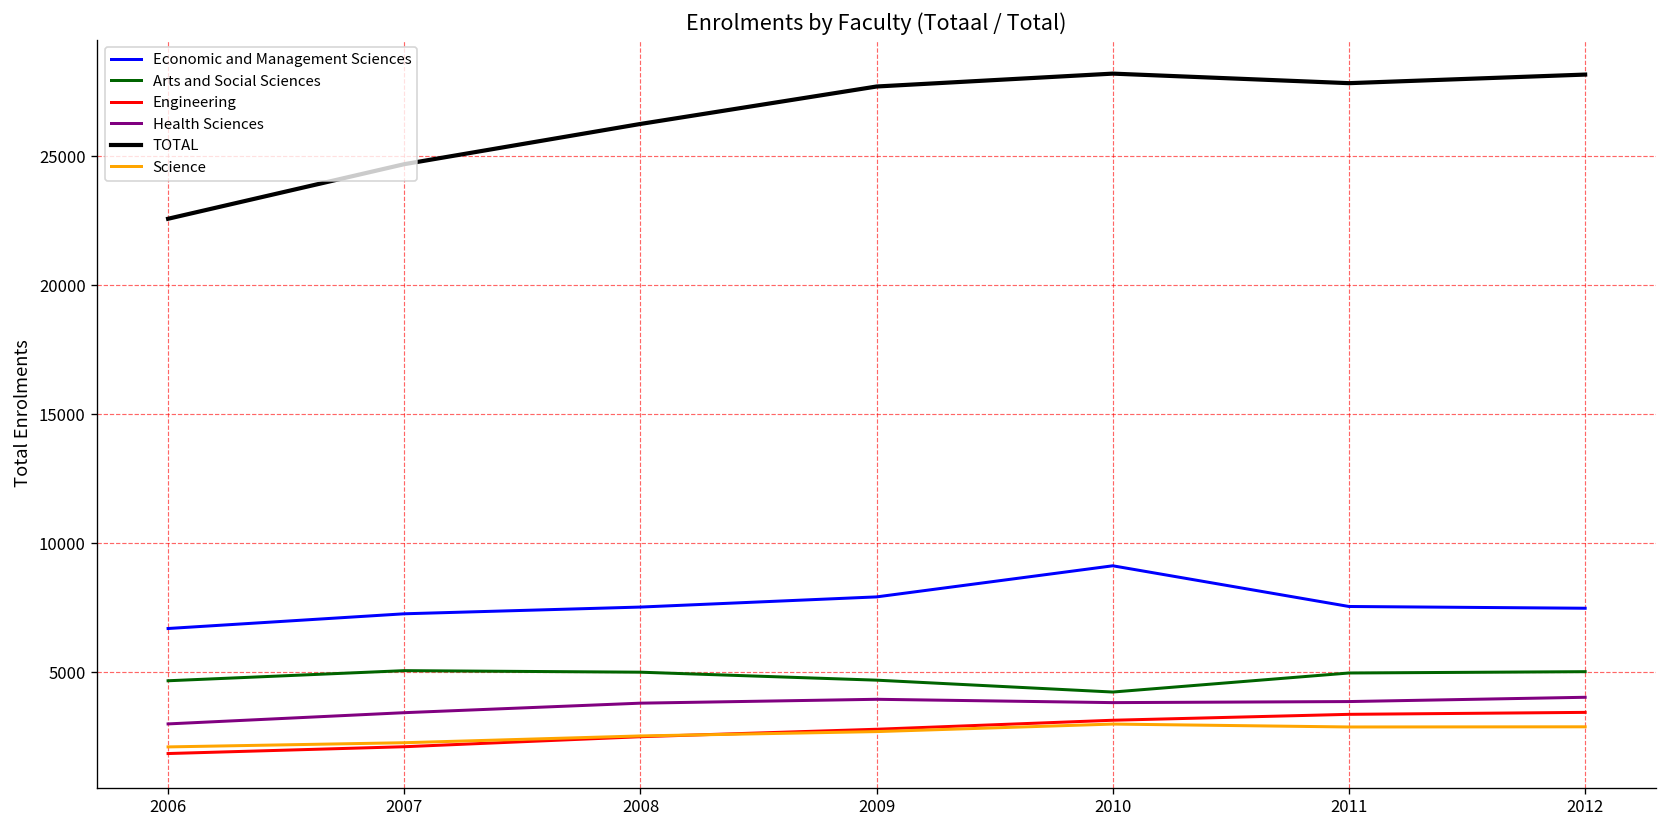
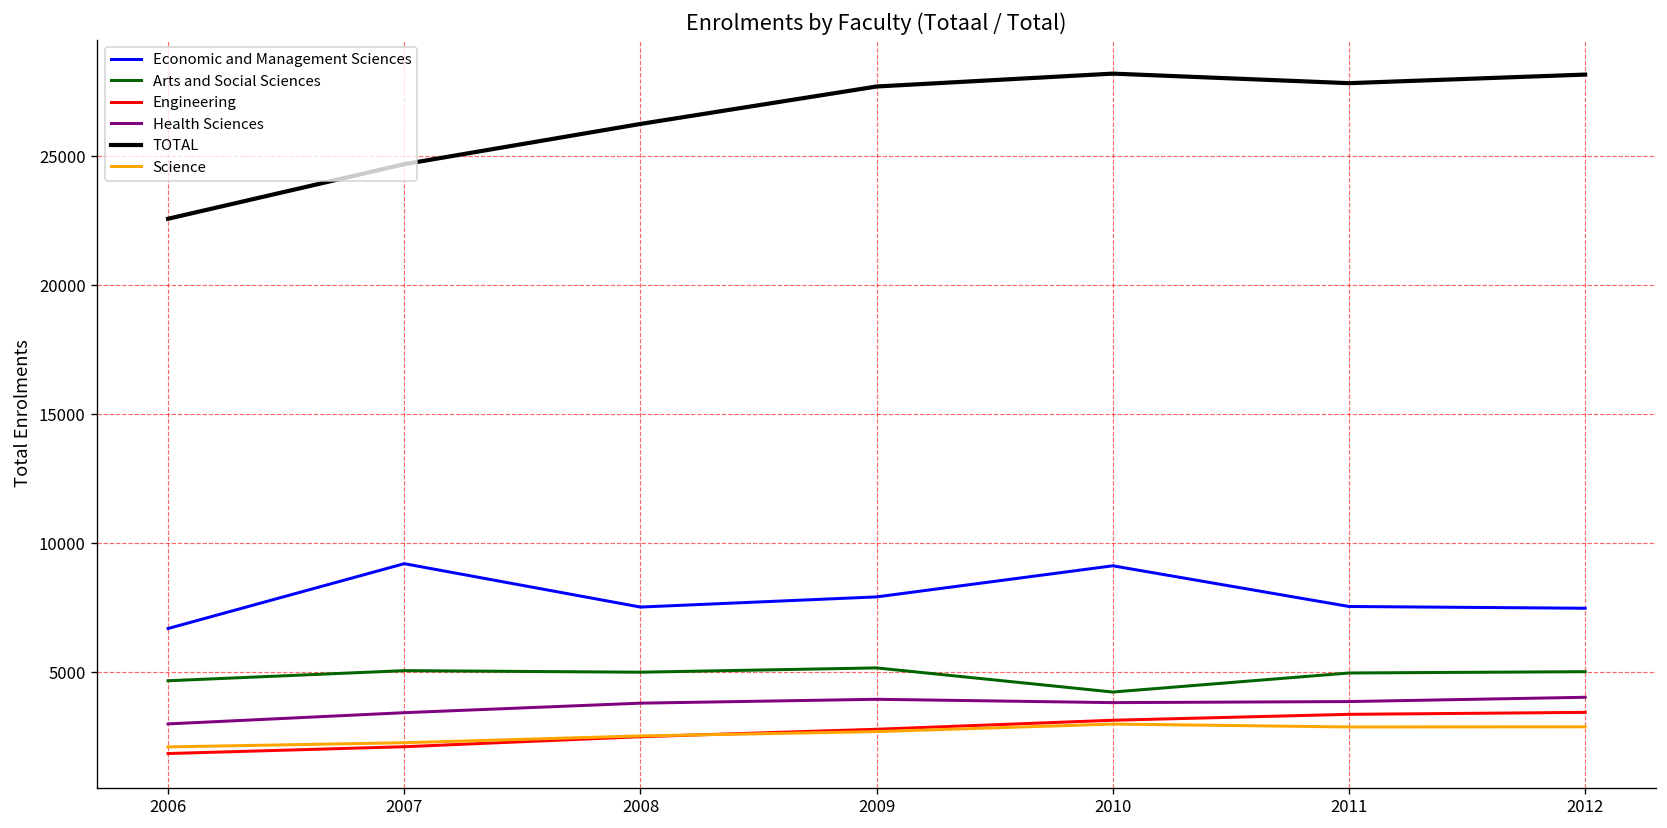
Economic and Management Sciences, 2007: 7300 -> 9200
Arts and Social Sciences, 2009: 4700 -> 5200
